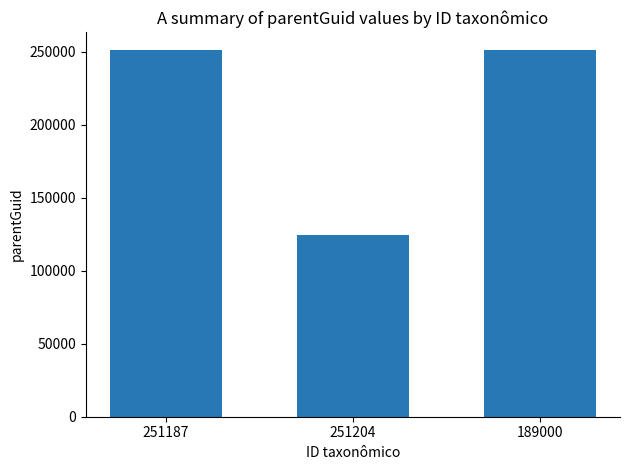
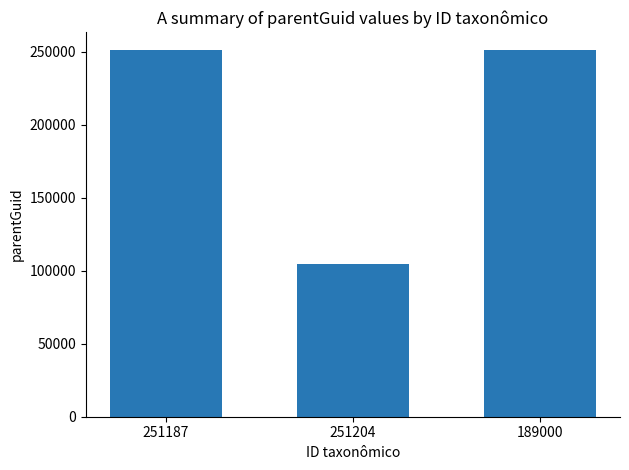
251204: 125000 -> 104000
